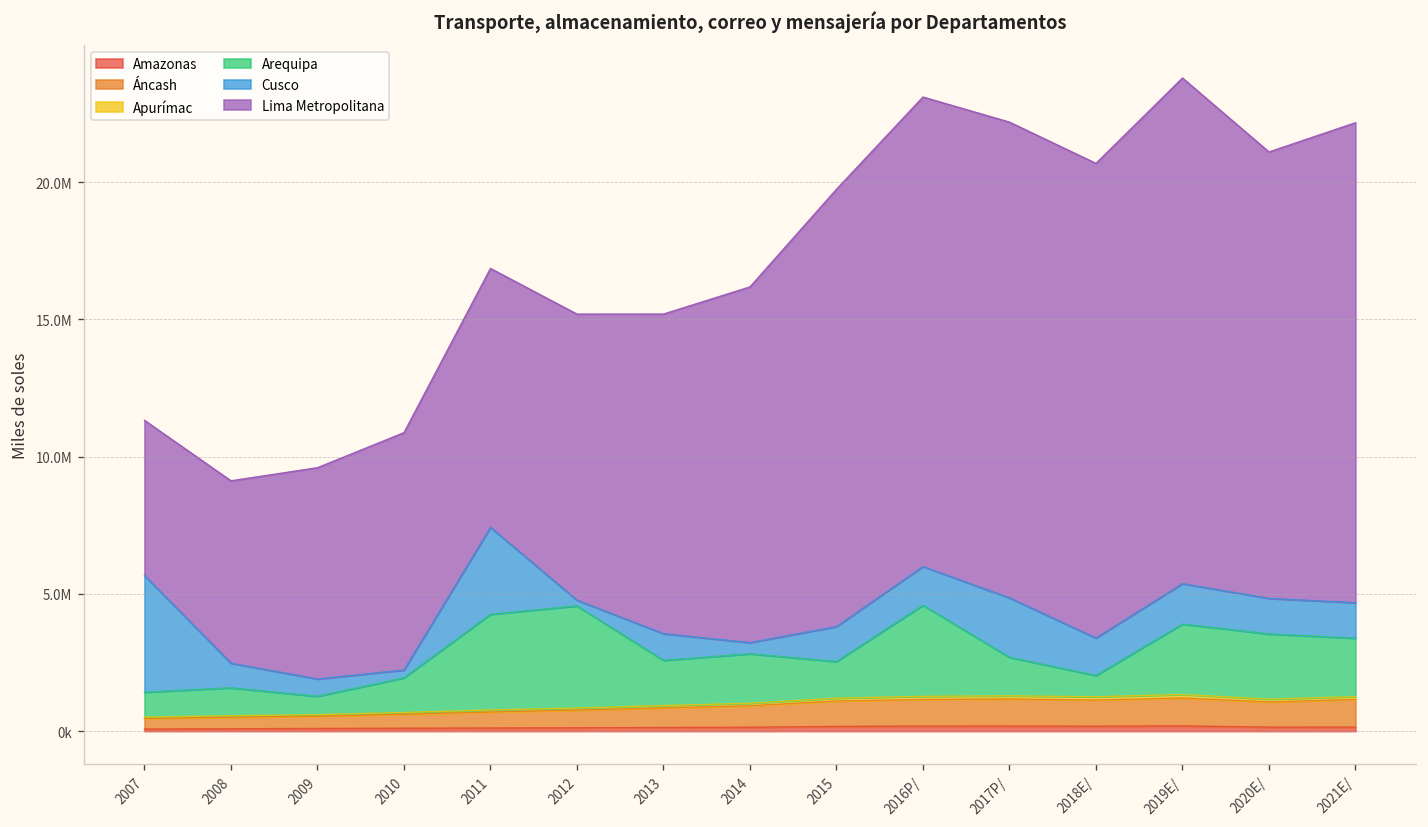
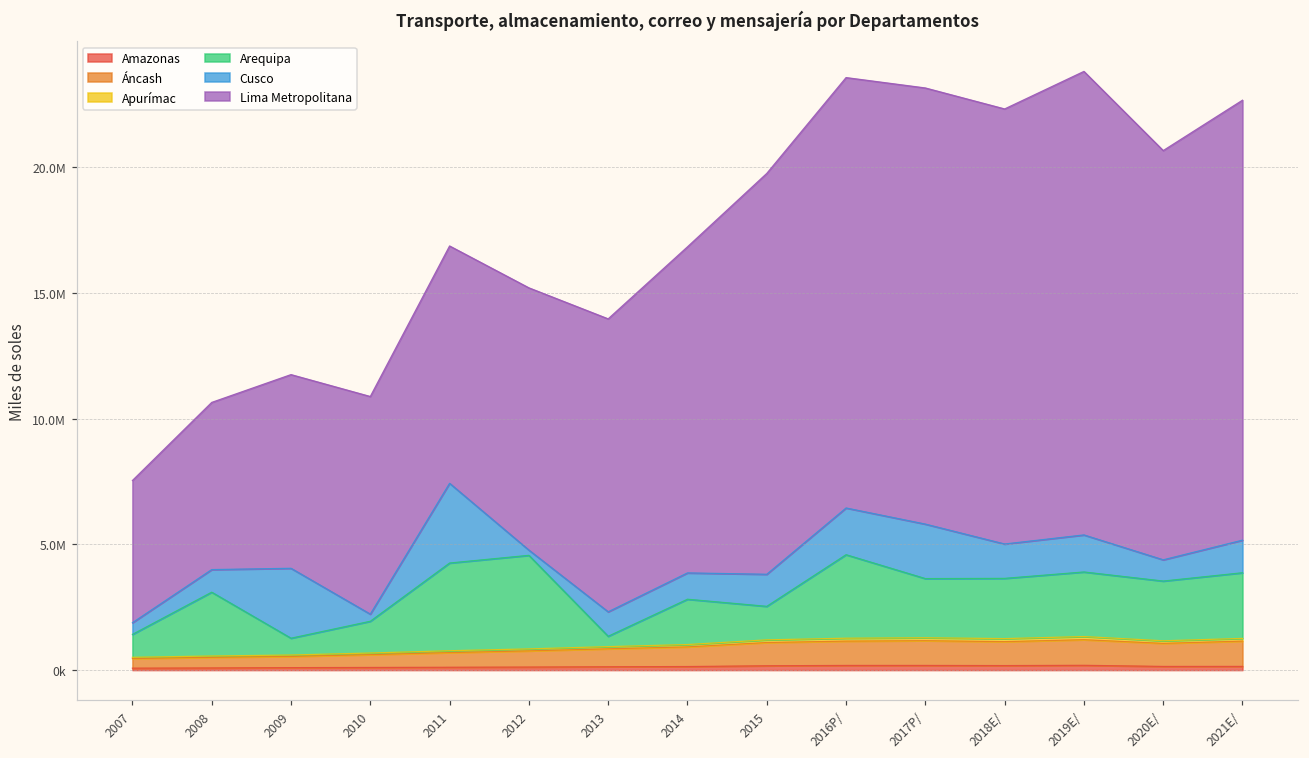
Cusco, 2007: 4300000 -> 500000
Arequipa, 2008: 1000000 -> 2500000
Cusco, 2009: 600000 -> 2800000
Arequipa, 2013: 1600000 -> 400000
Cusco, 2014: 400000 -> 1000000
Cusco, 2016P/: 1400000 -> 1900000
Arequipa, 2017P/: 1400000 -> 2400000
Arequipa, 2018E/: 800000 -> 2400000
Cusco, 2020E/: 1300000 -> 800000
Arequipa, 2021E/: 2100000 -> 2600000
